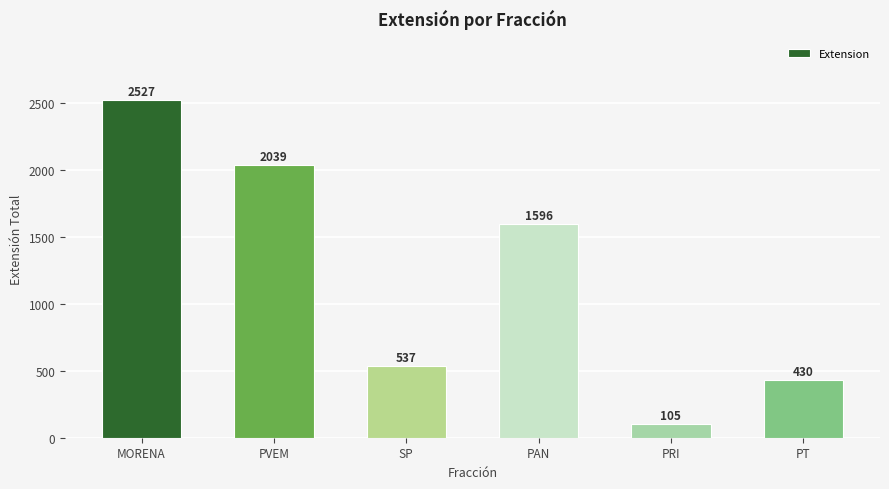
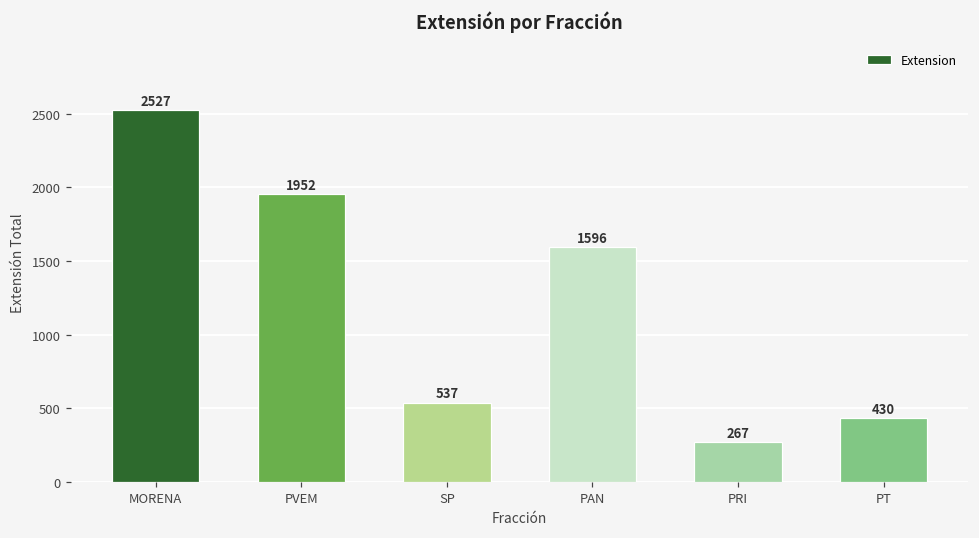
PVEM: 2039 -> 1952
PRI: 105 -> 267
